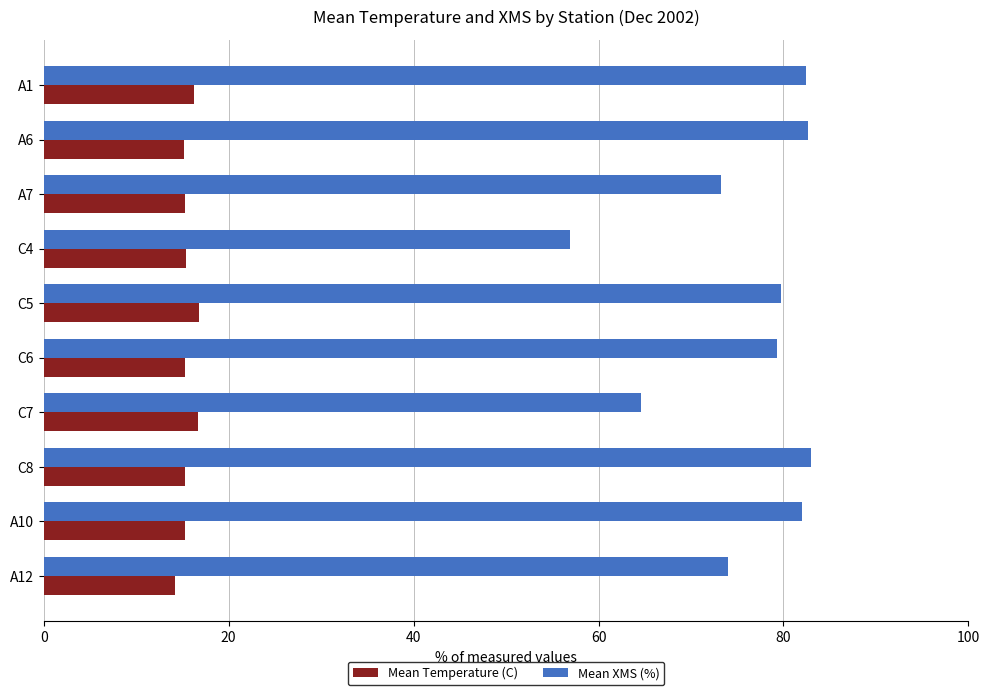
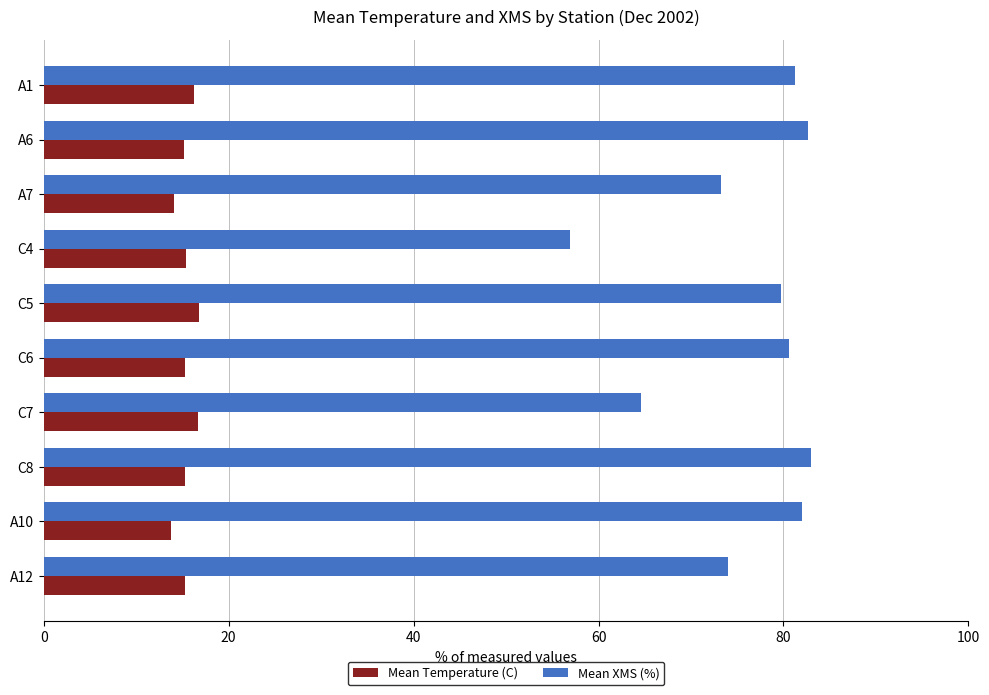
Mean XMS (%), A1: 82 -> 81
Mean Temperature (C), A7: 15 -> 14
Mean XMS (%), C6: 79 -> 81
Mean Temperature (C), A10: 15 -> 14
Mean Temperature (C), A12: 14 -> 15
